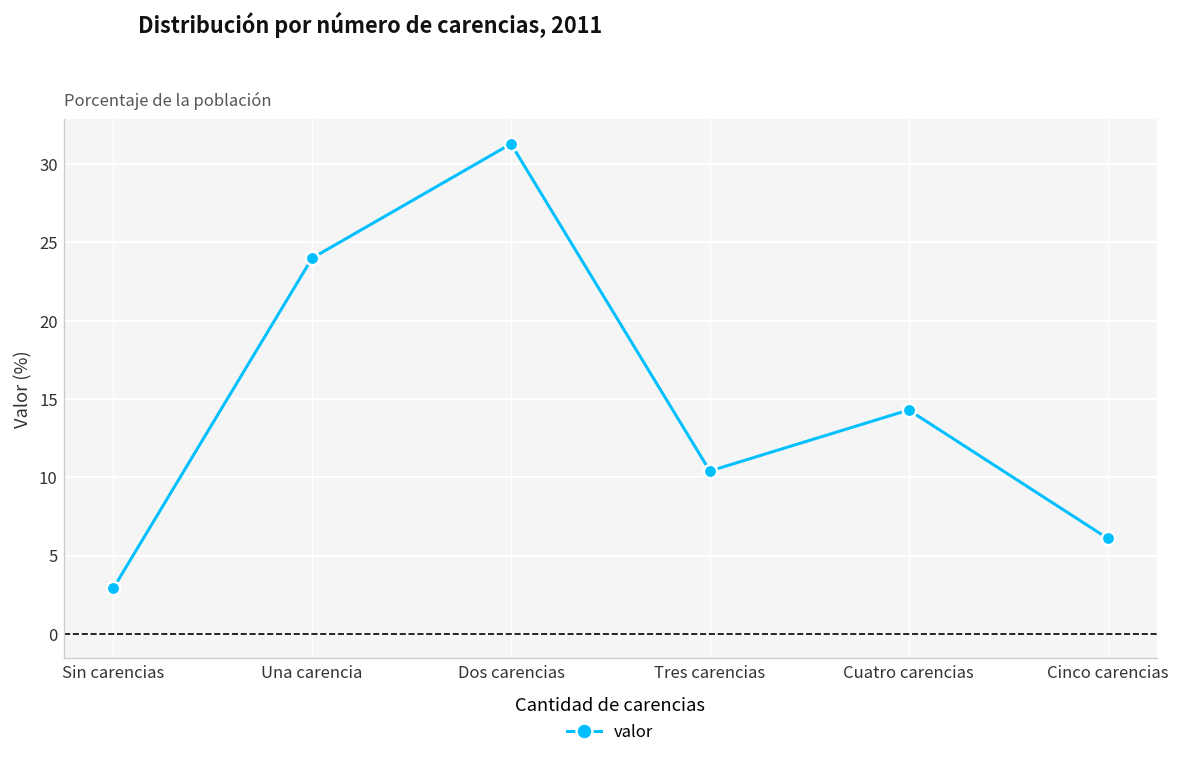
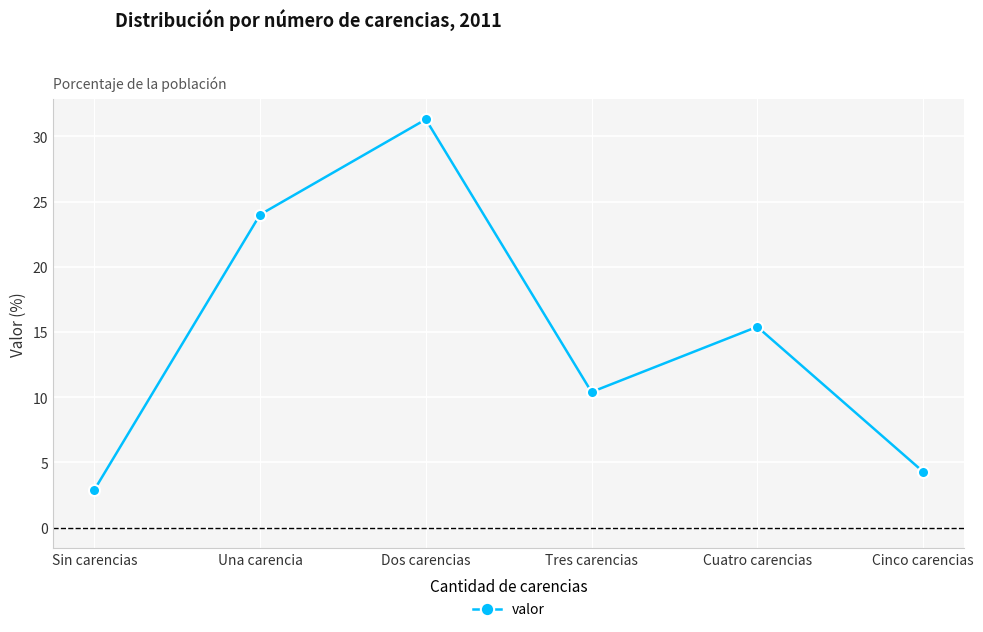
Cuatro carencias: 14.3 -> 15.4
Cinco carencias: 6.1 -> 4.3
